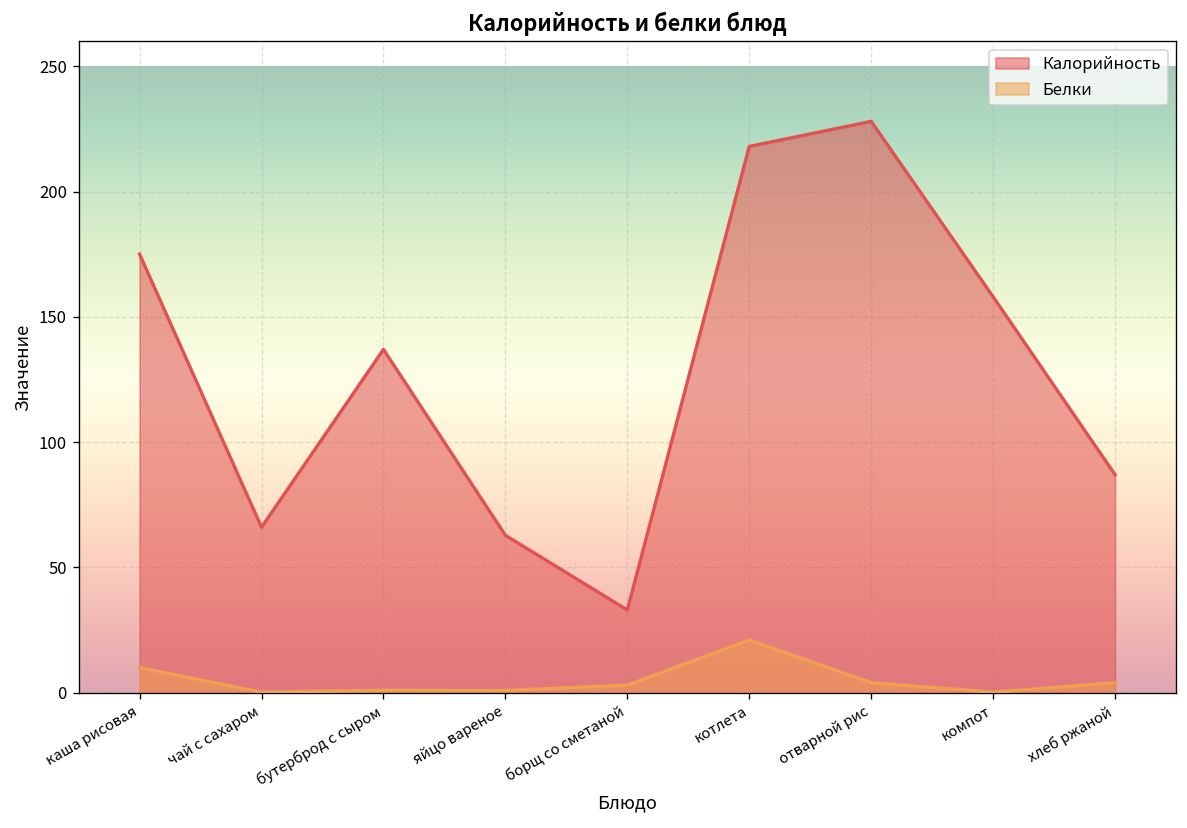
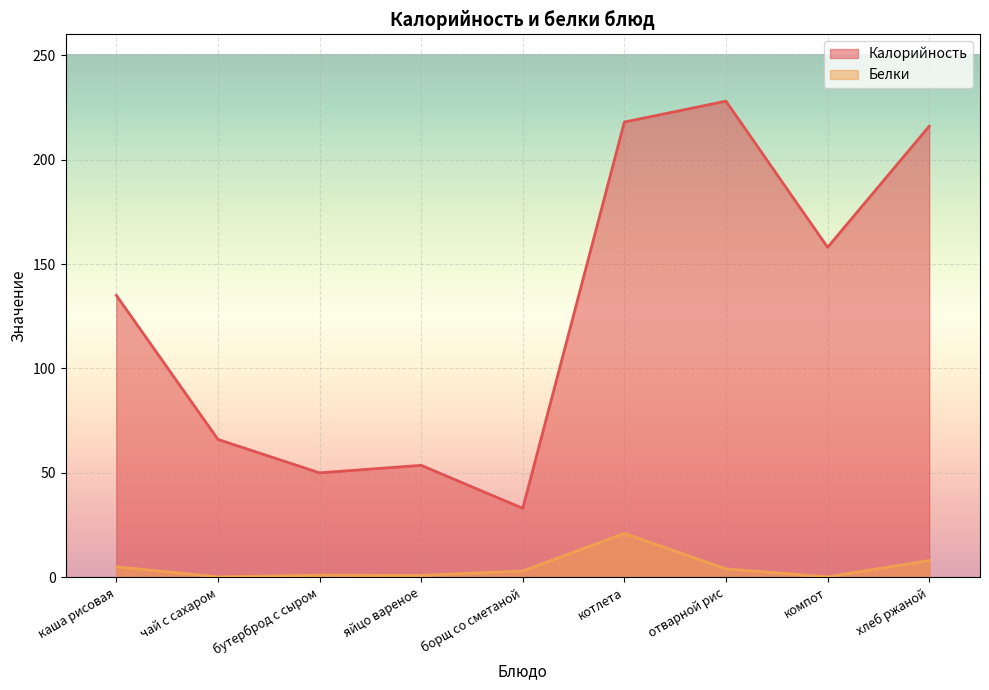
Калорийность, каша рисовая: 175 -> 135
Белки, каша рисовая: 10 -> 5
Калорийность, бутерброд с сыром: 137 -> 50
Калорийность, яйцо вареное: 63 -> 54
Калорийность, хлеб ржаной: 87 -> 216
Белки, хлеб ржаной: 4 -> 8
